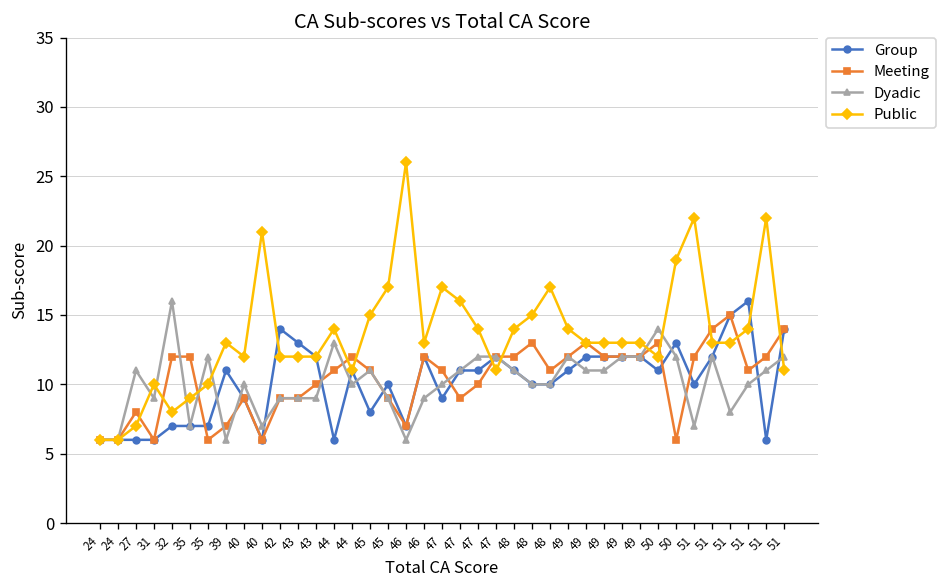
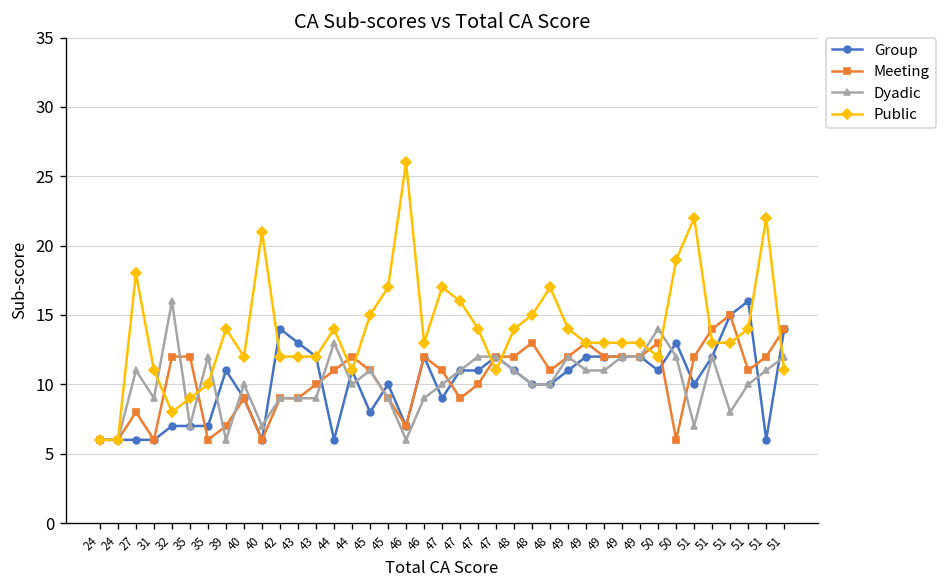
Public, 27: 7 -> 18
Public, 31: 10 -> 11
Public, 39: 13 -> 14
